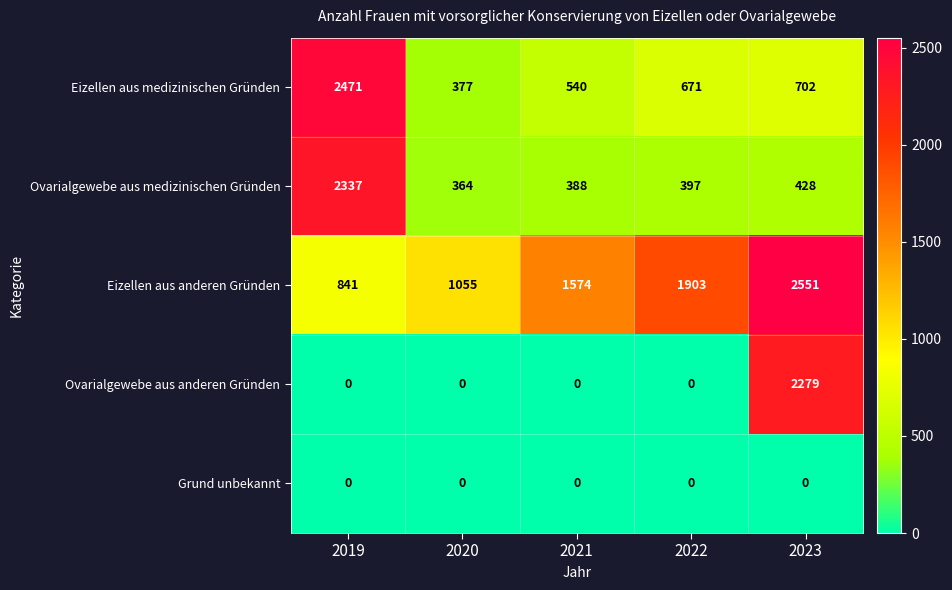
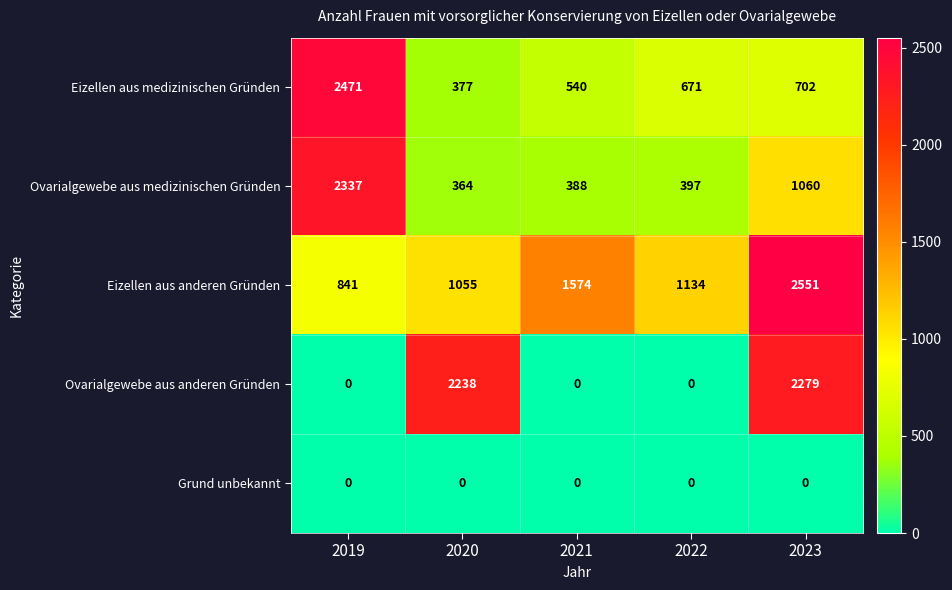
Ovarialgewebe aus medizinischen Gründen, 2023: 428 -> 1060
Eizellen aus anderen Gründen, 2022: 1903 -> 1134
Ovarialgewebe aus anderen Gründen, 2020: 0 -> 2238
